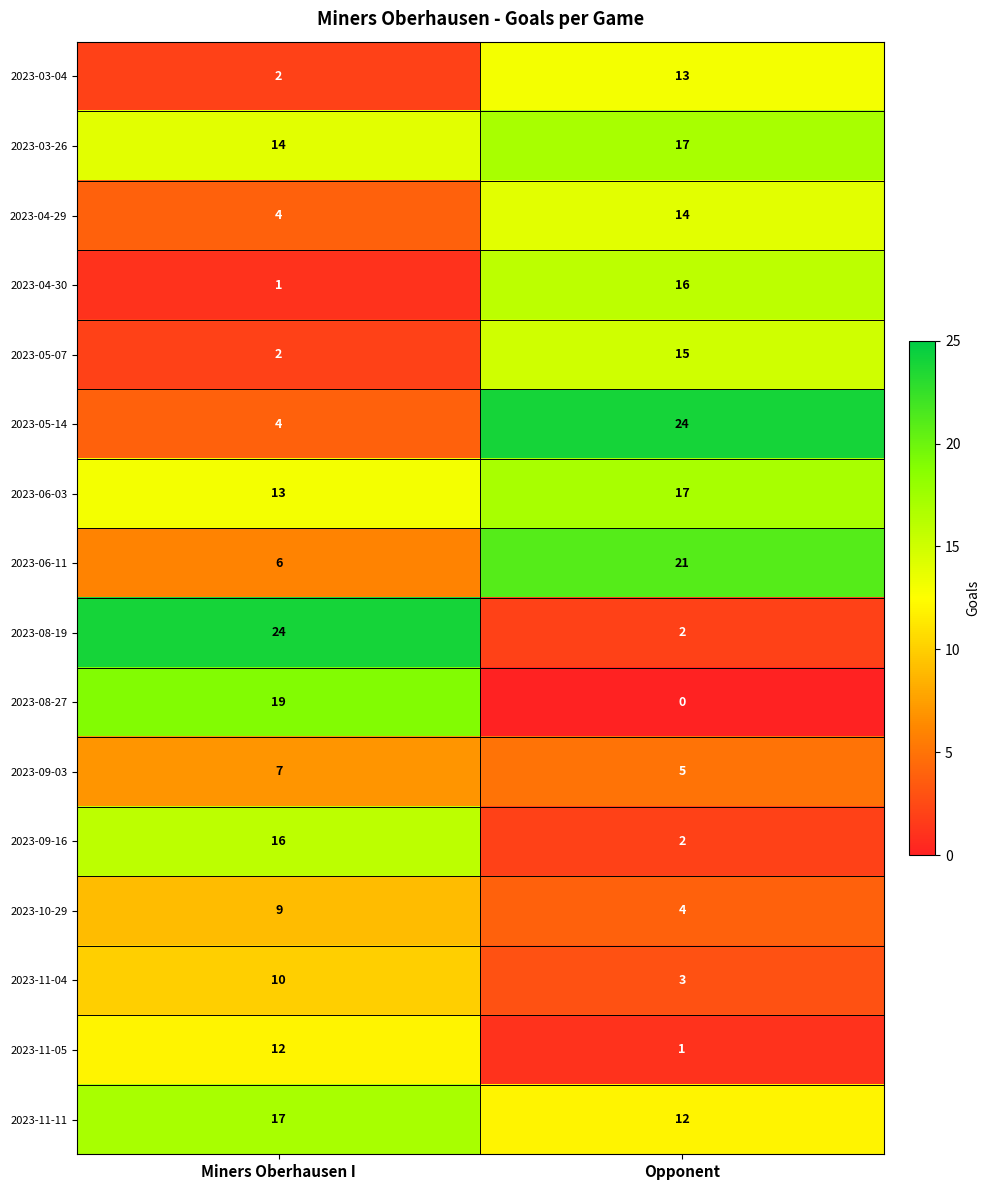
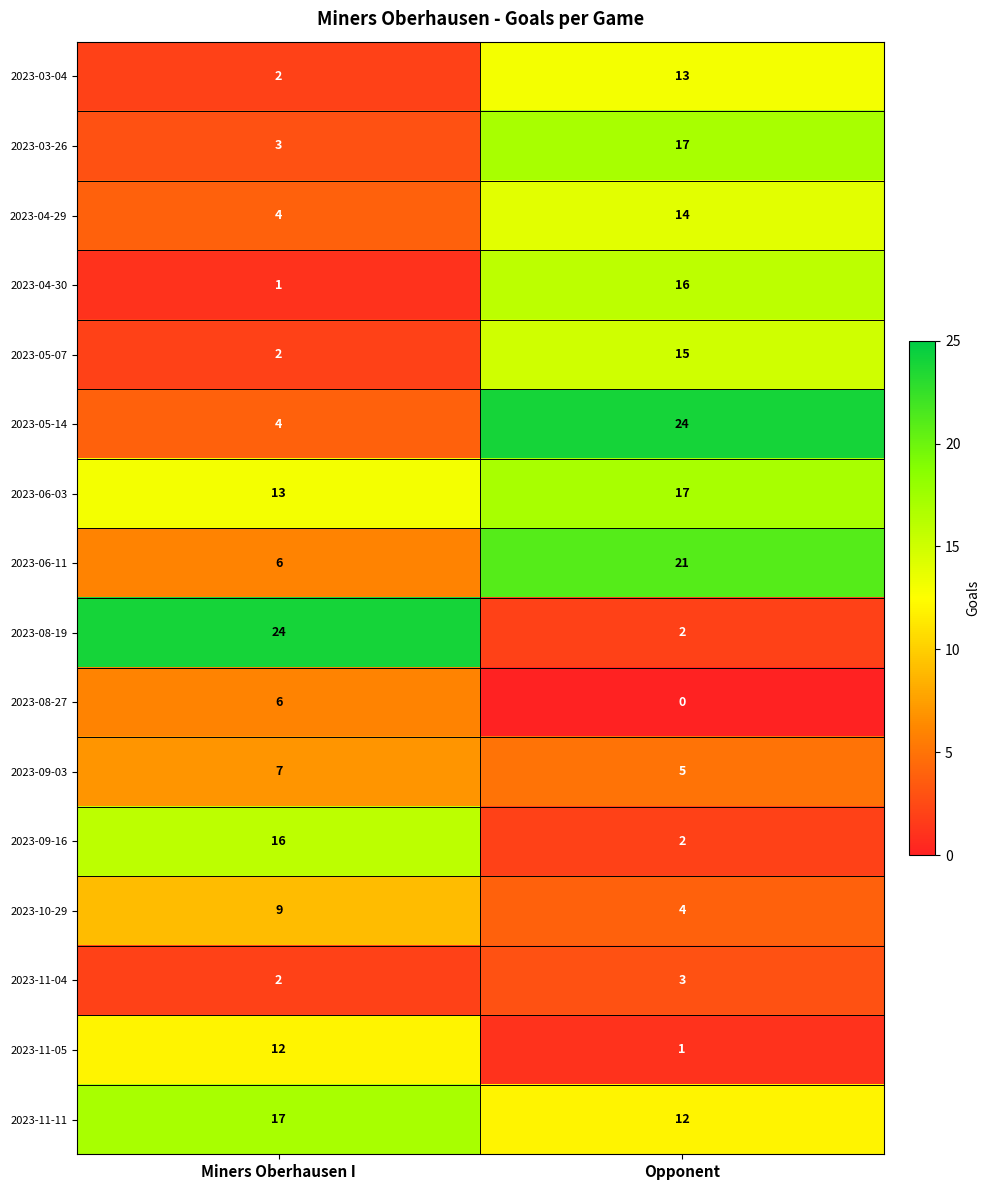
2023-03-26, Miners Oberhausen I: 14 -> 3
2023-08-27, Miners Oberhausen I: 19 -> 6
2023-11-04, Miners Oberhausen I: 10 -> 2
